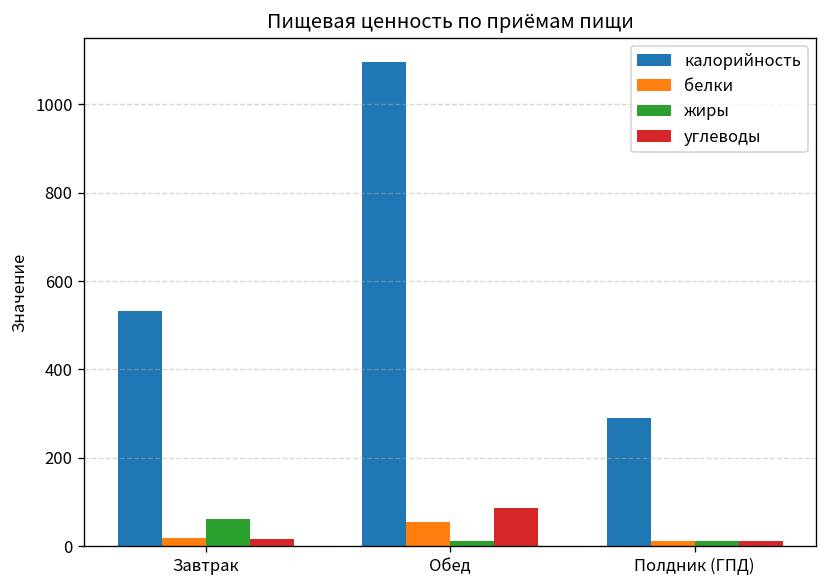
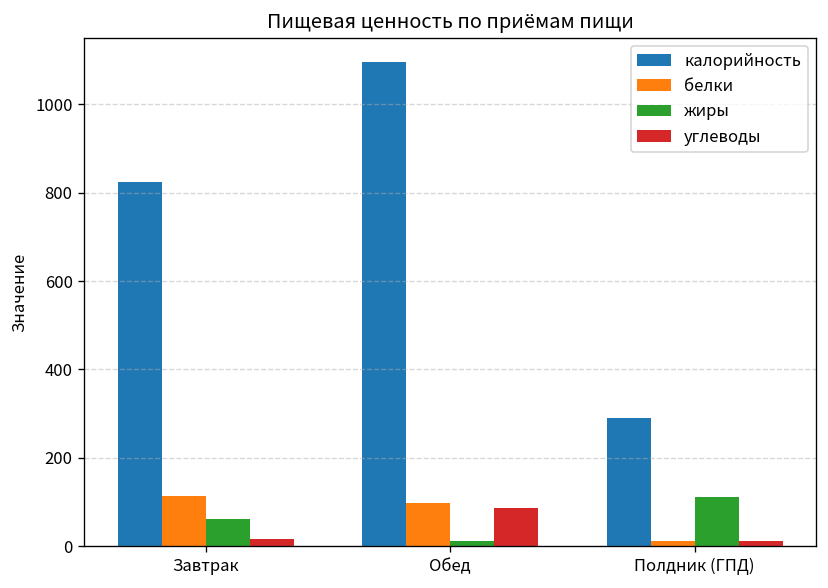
калорийность, Завтрак: 530 -> 830
белки, Завтрак: 20 -> 110
белки, Обед: 60 -> 100
жиры, Полдник (ГПД): 10 -> 110
